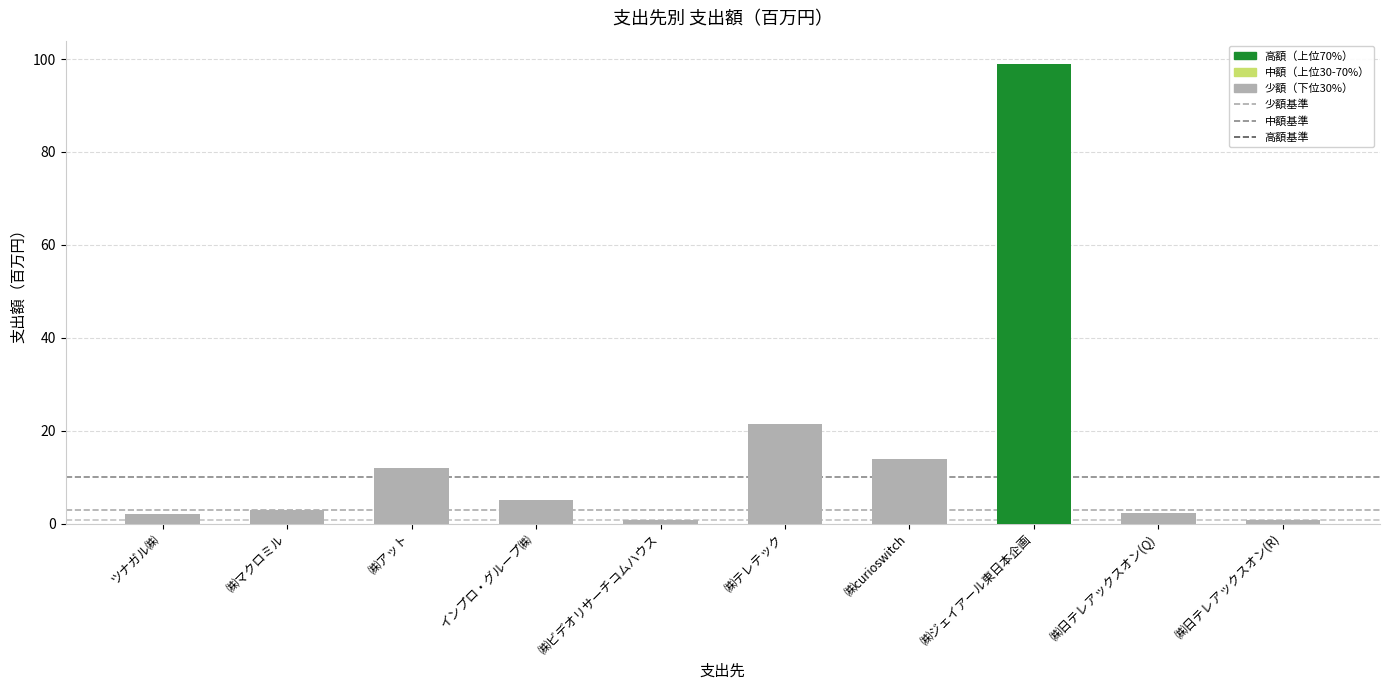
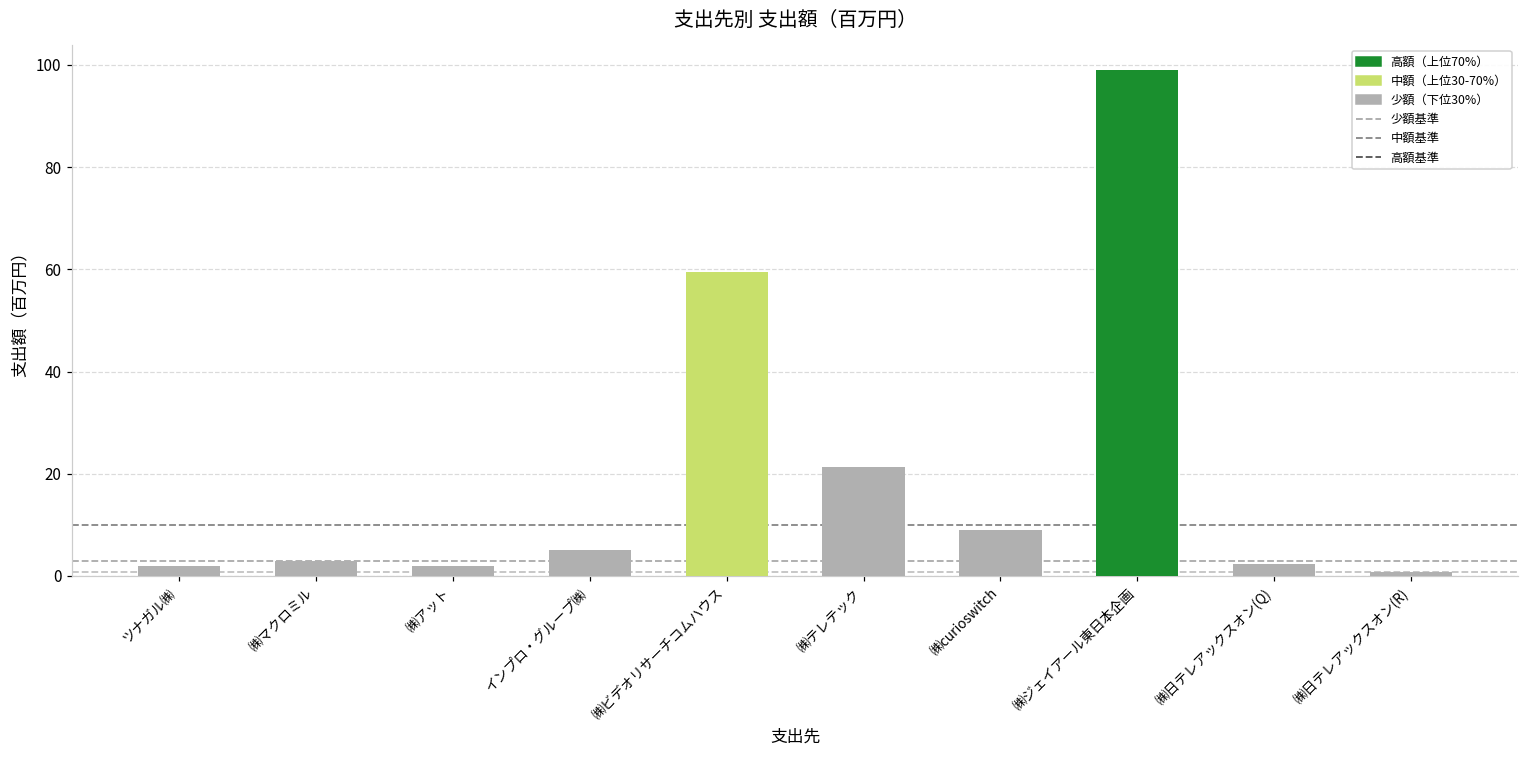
㈱アット: 12 -> 2
㈱ビデオリサーチコムハウス: 1 -> 60
㈱curioswitch: 14 -> 9
